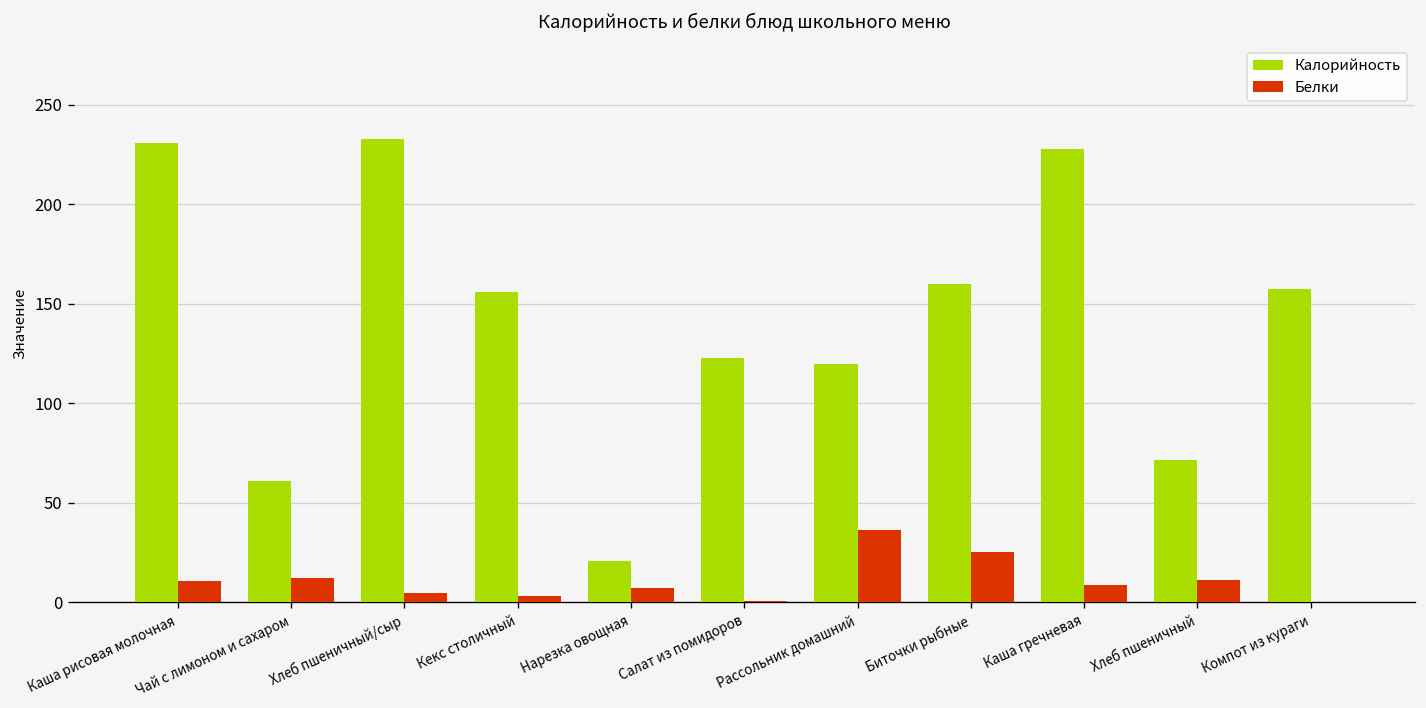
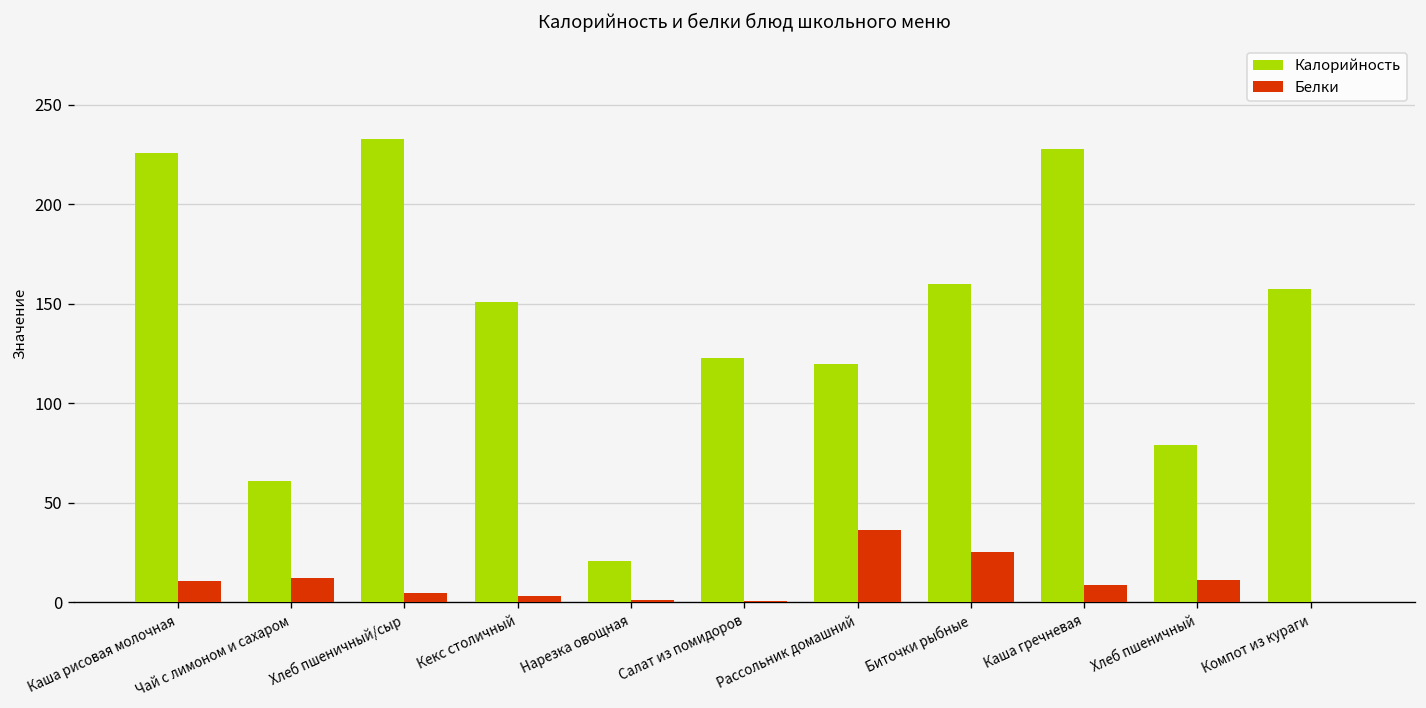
Калорийность, Каша рисовая молочная: 231 -> 226
Калорийность, Кекс столичный: 156 -> 151
Белки, Нарезка овощная: 7 -> 1
Калорийность, Хлеб пшеничный: 72 -> 79
